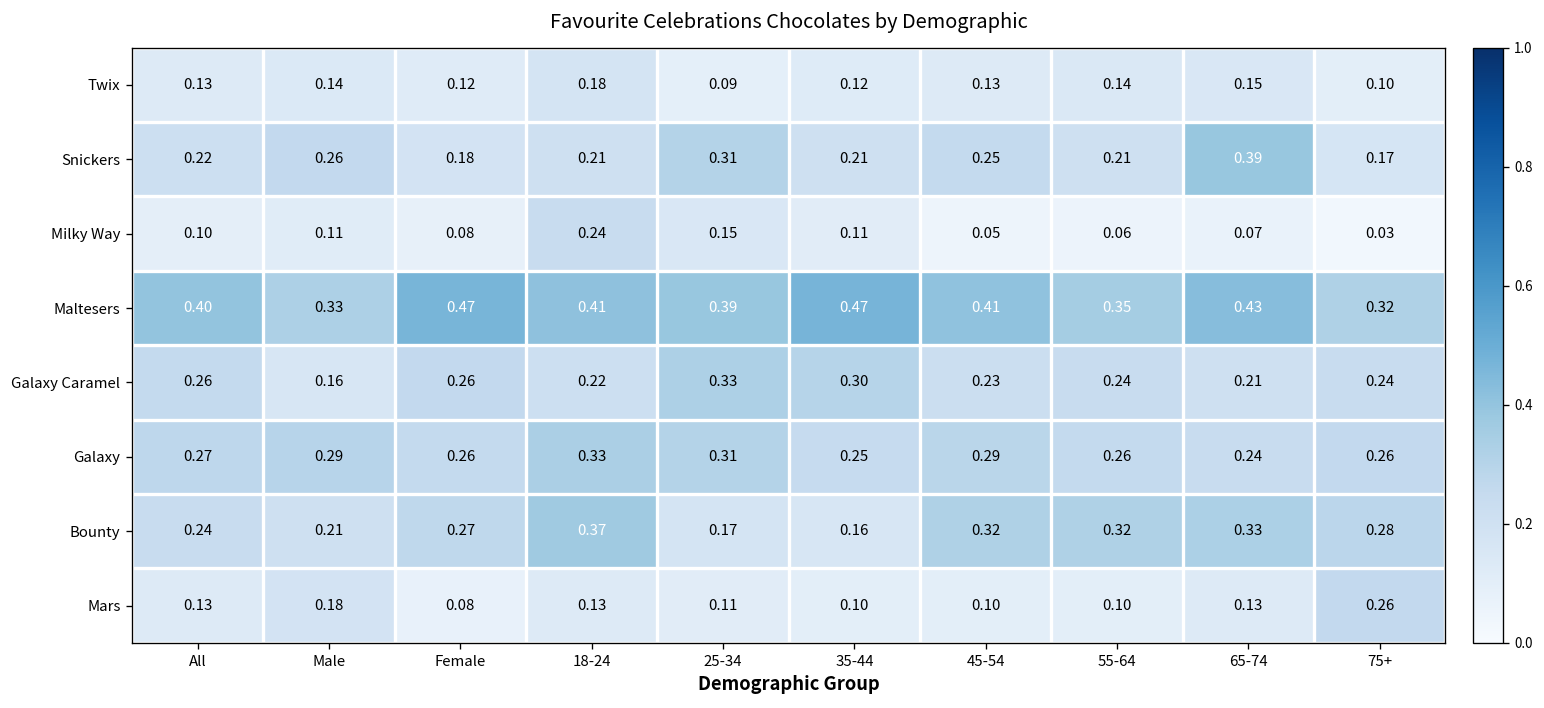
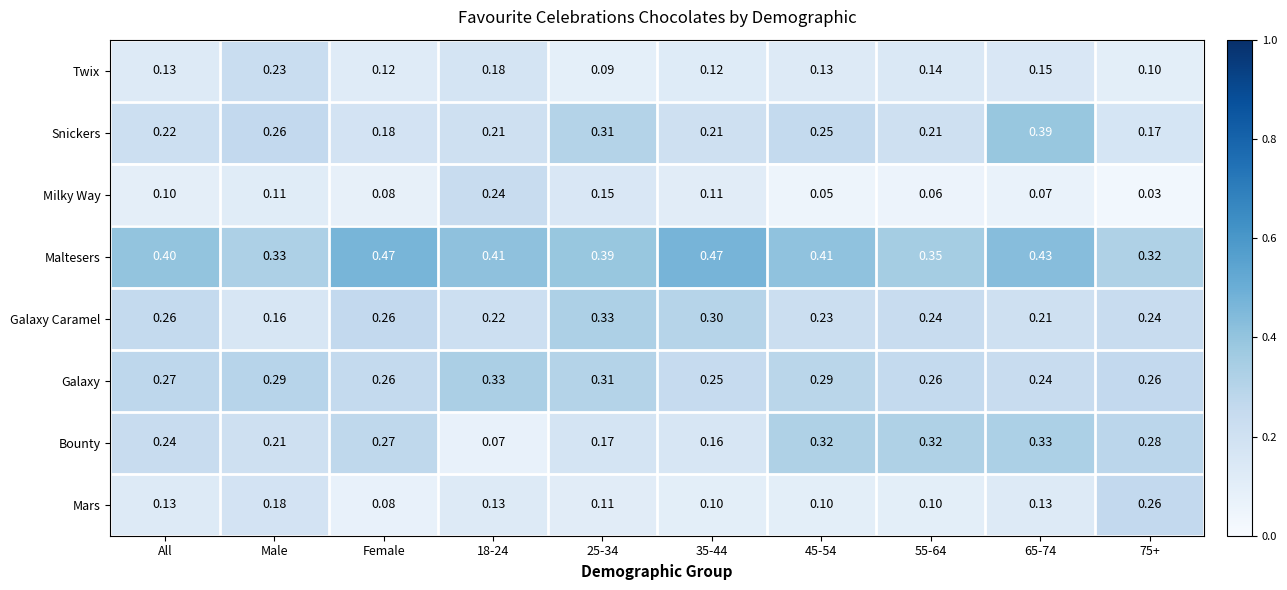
Twix, Male: 0.14 -> 0.23
Bounty, 18-24: 0.37 -> 0.07
